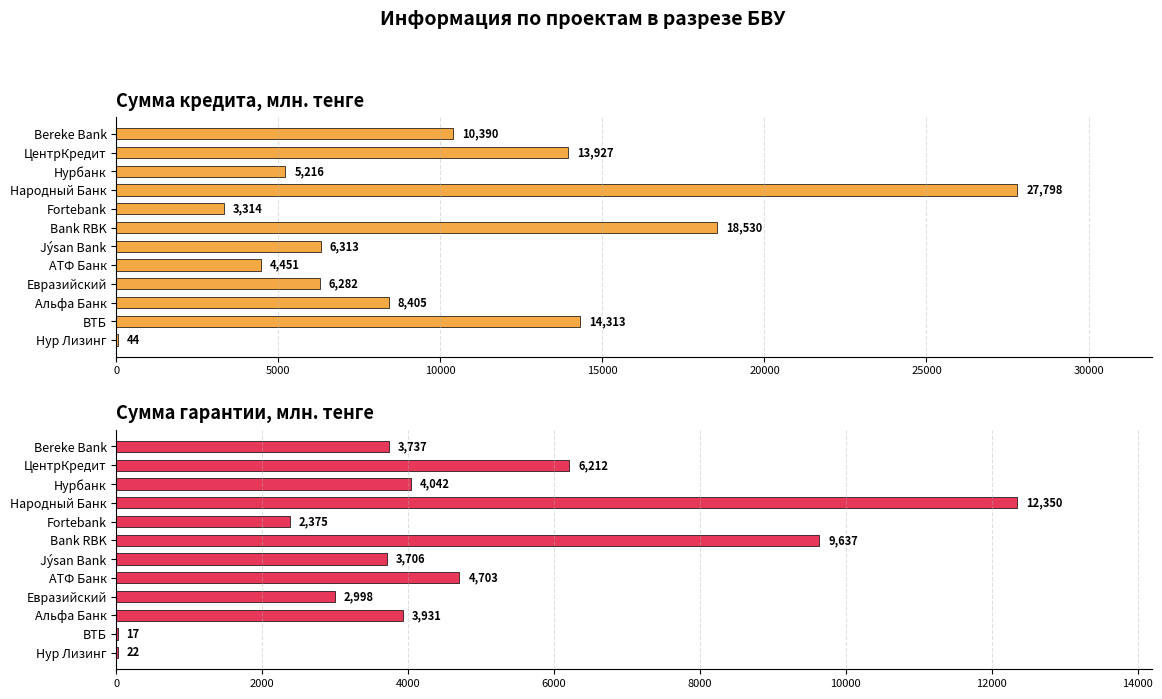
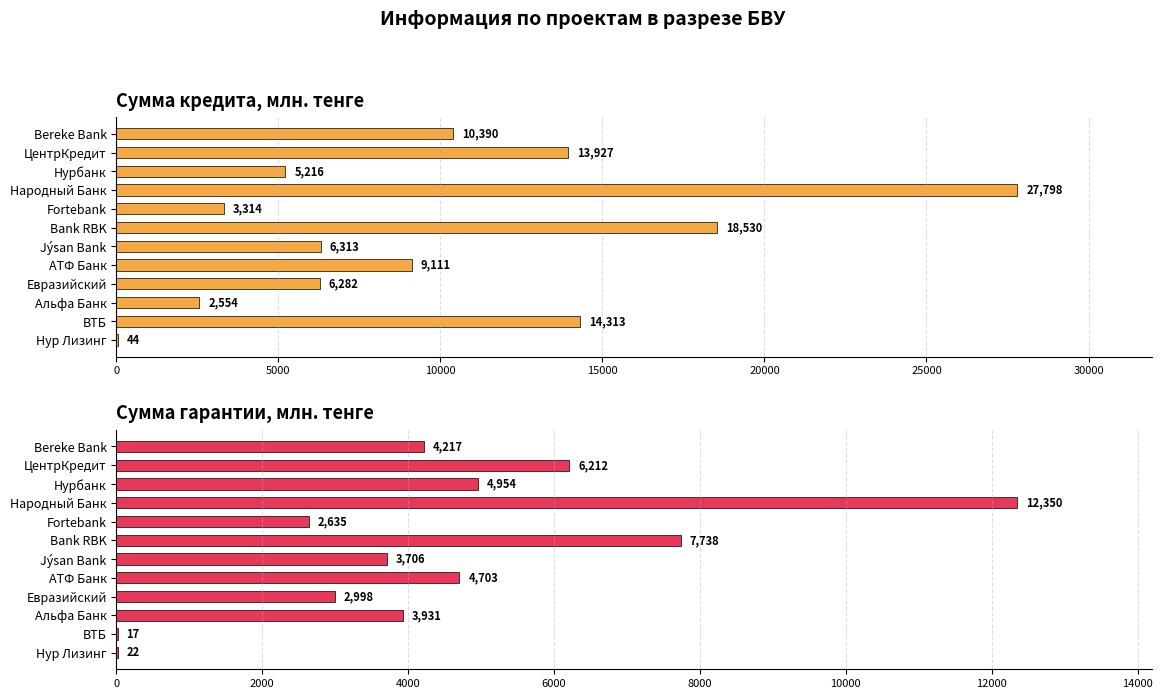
Сумма кредита, млн. тенге, АТФ Банк: 4,451 -> 9,111
Сумма кредита, млн. тенге, Альфа Банк: 8,405 -> 2,554
Сумма гарантии, млн. тенге, Bereke Bank: 3,737 -> 4,217
Сумма гарантии, млн. тенге, Нурбанк: 4,042 -> 4,954
Сумма гарантии, млн. тенге, Fortebank: 2,375 -> 2,635
Сумма гарантии, млн. тенге, Bank RBK: 9,637 -> 7,738
